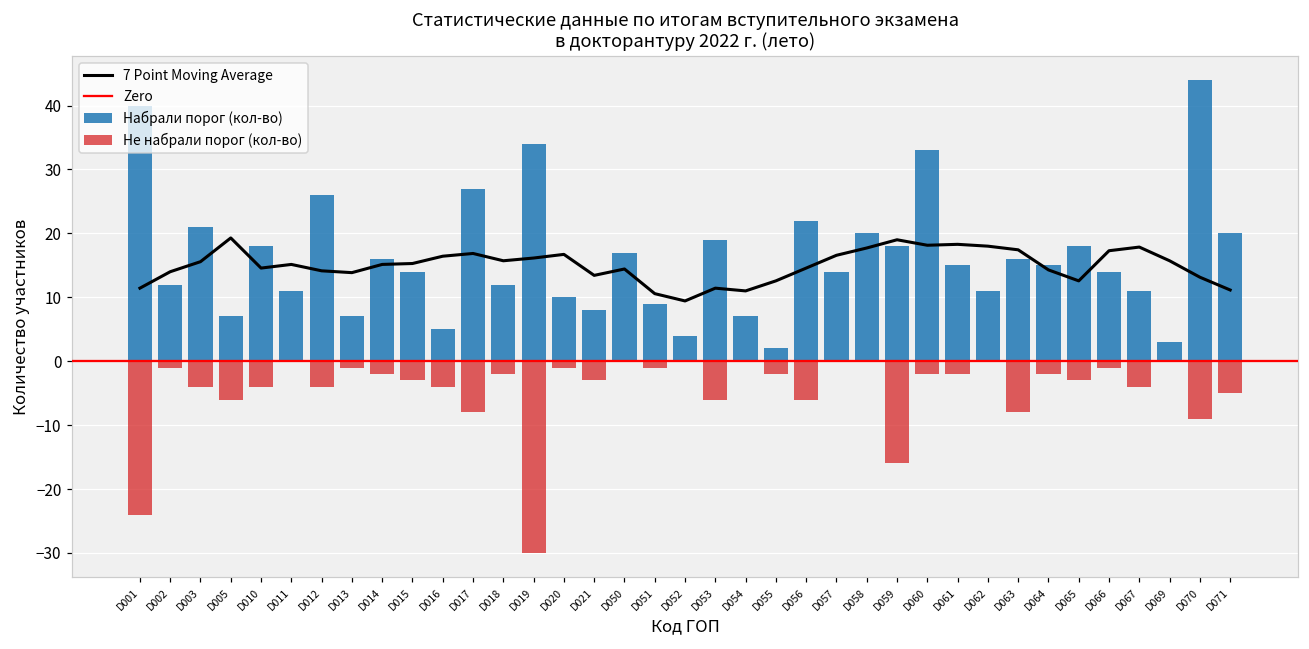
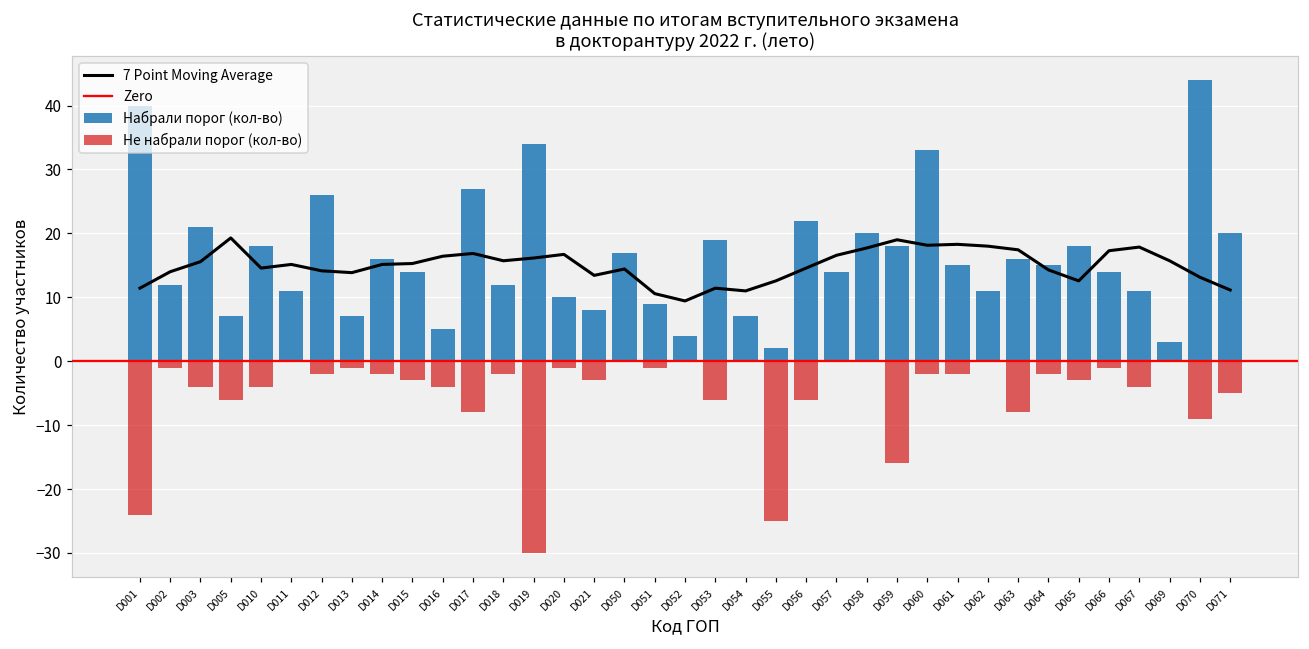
Не набрали порог (кол-во), D012: -4 -> -2
Не набрали порог (кол-во), D055: -2 -> -25
